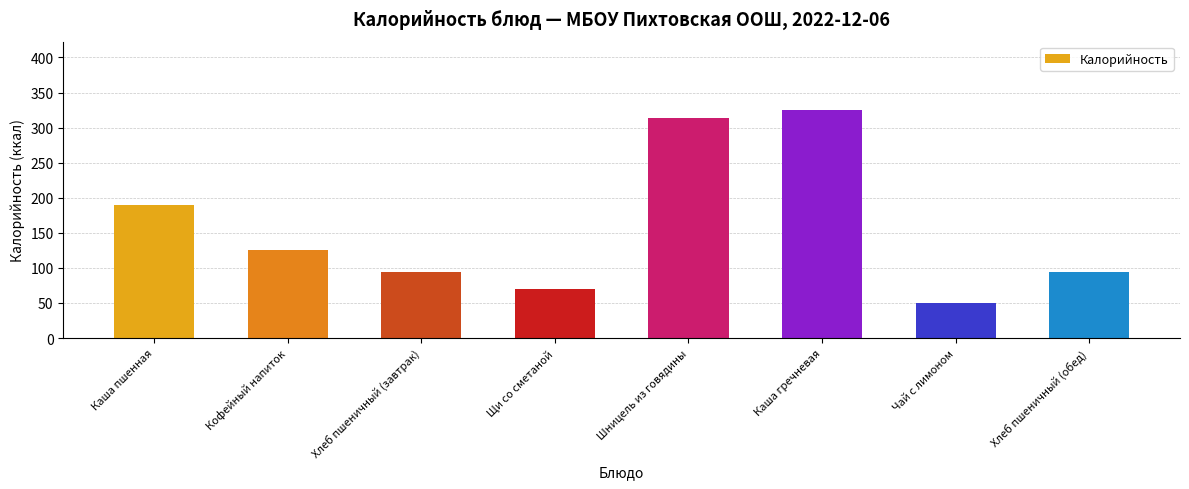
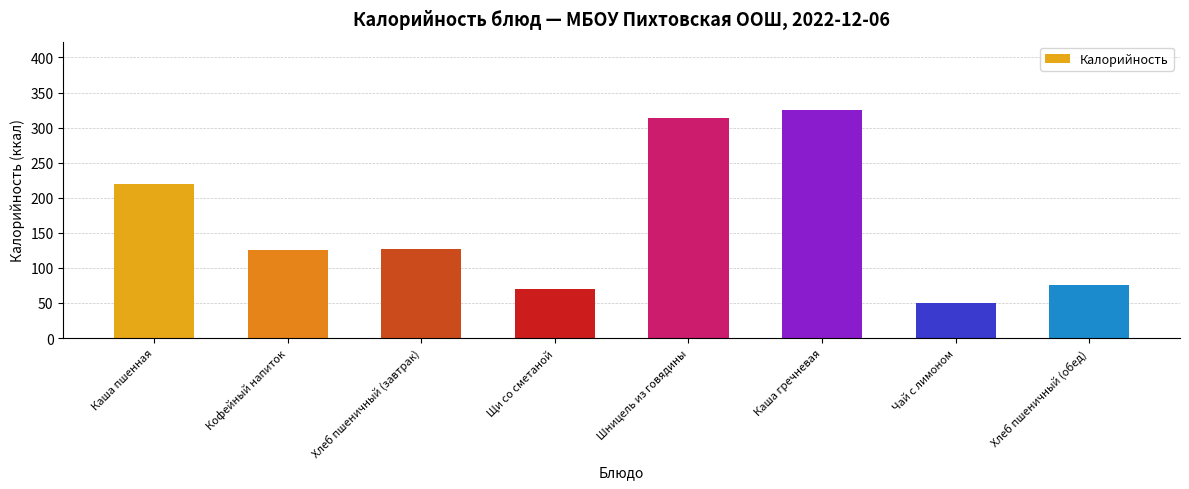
Каша пшенная: 190 -> 220
Хлеб пшеничный (завтрак): 90 -> 130
Хлеб пшеничный (обед): 90 -> 80
